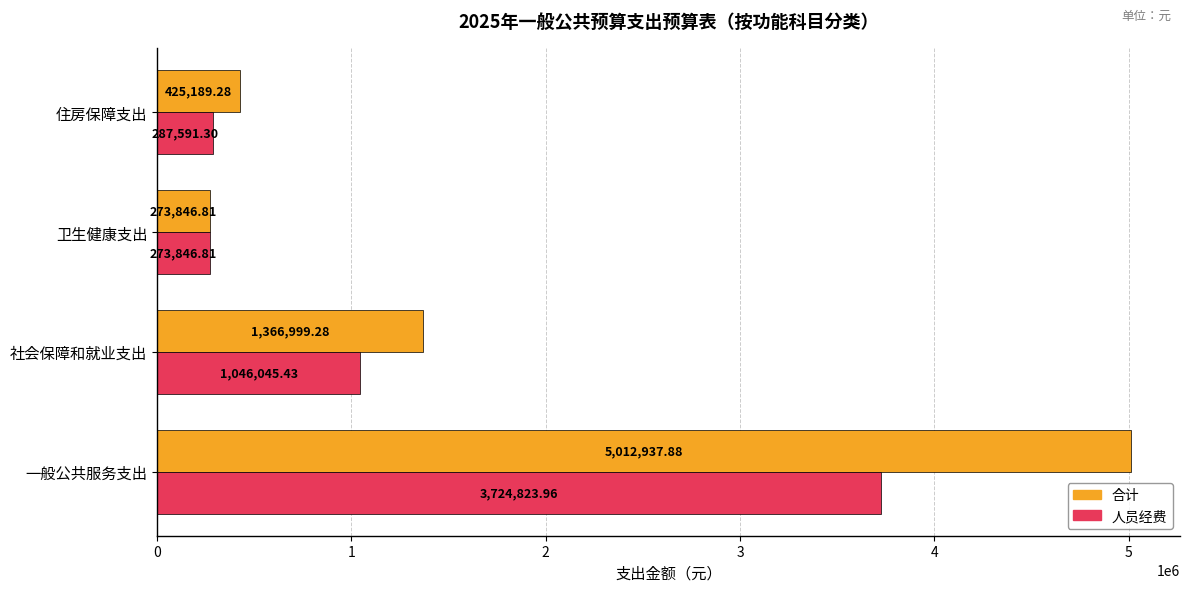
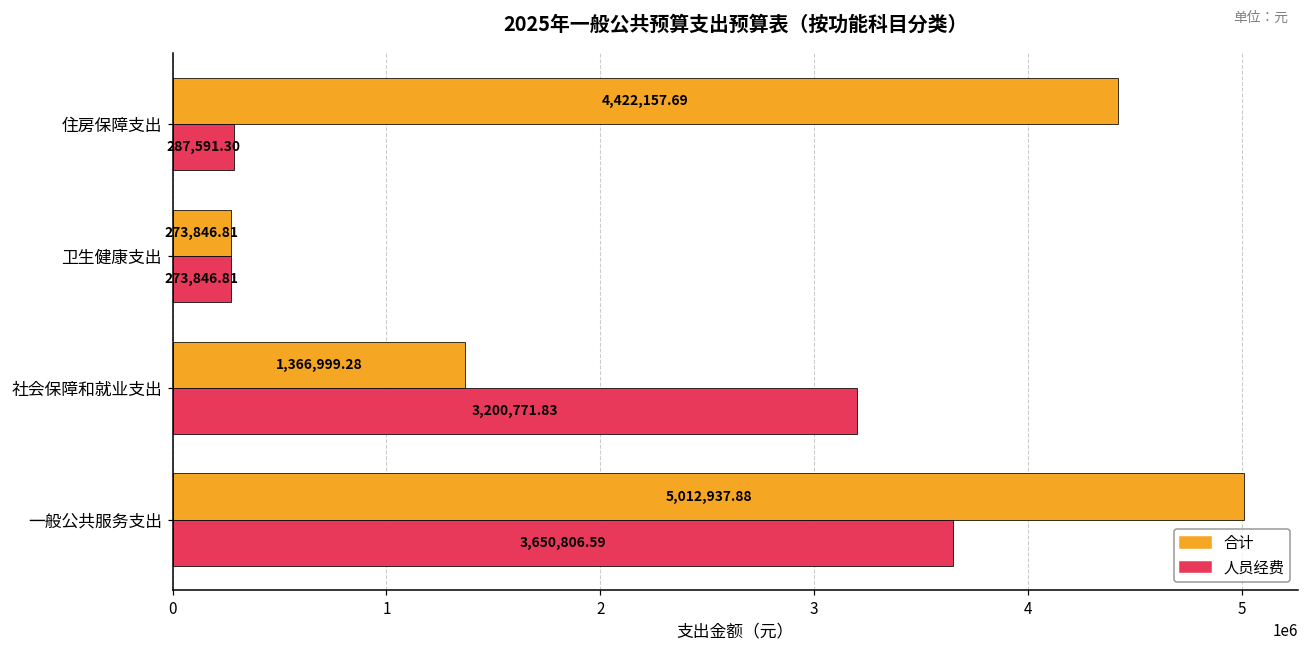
合计, 住房保障支出: 425,189.28 -> 4,422,157.69
人员经费, 社会保障和就业支出: 1,046,045.43 -> 3,200,771.83
人员经费, 一般公共服务支出: 3,724,823.96 -> 3,650,806.59
